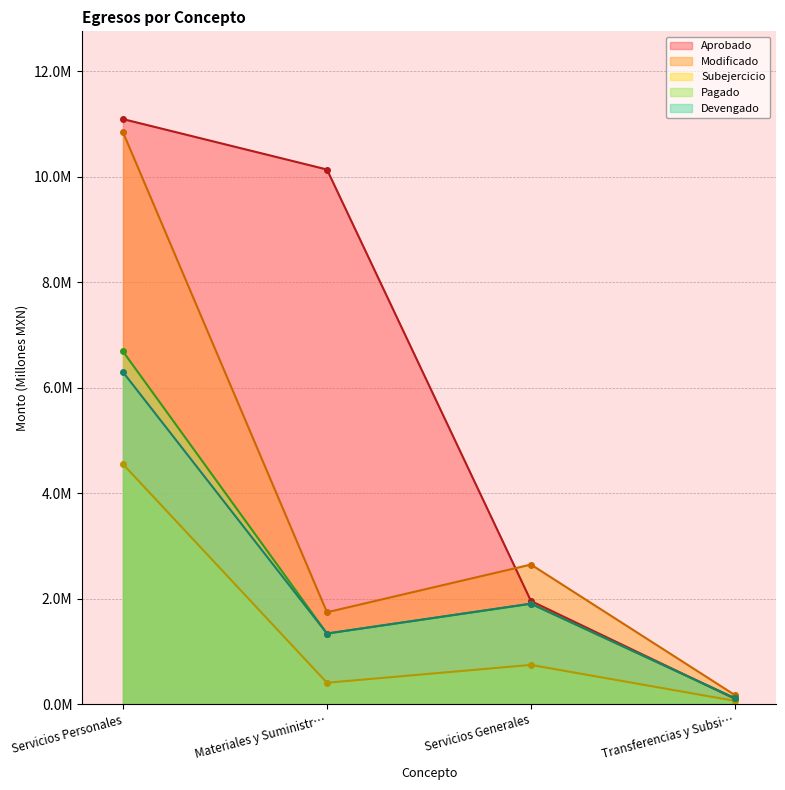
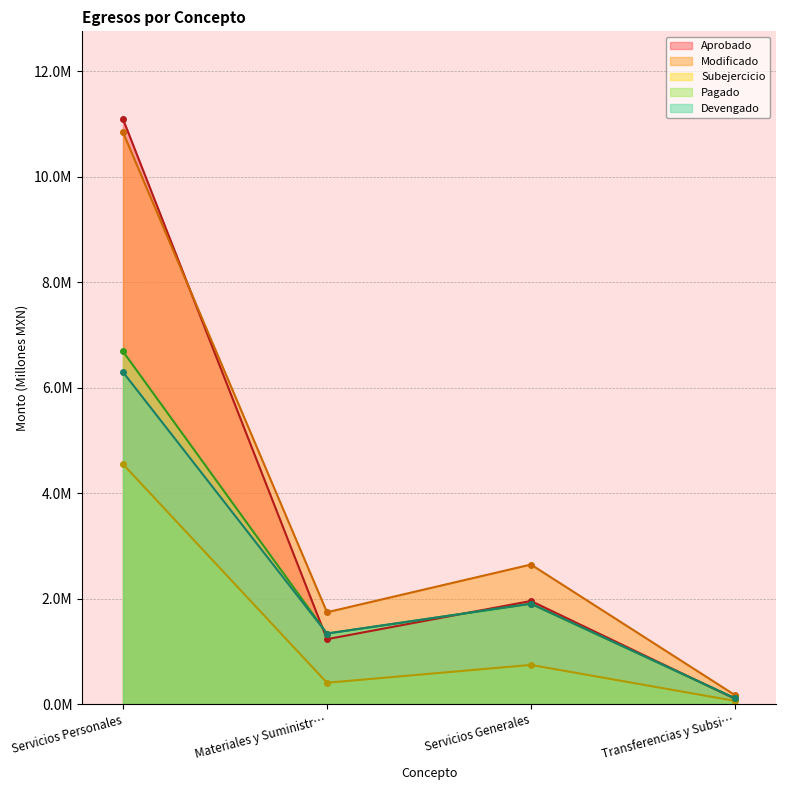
Aprobado, Materiales y Suministr…: 10100000 -> 1200000
